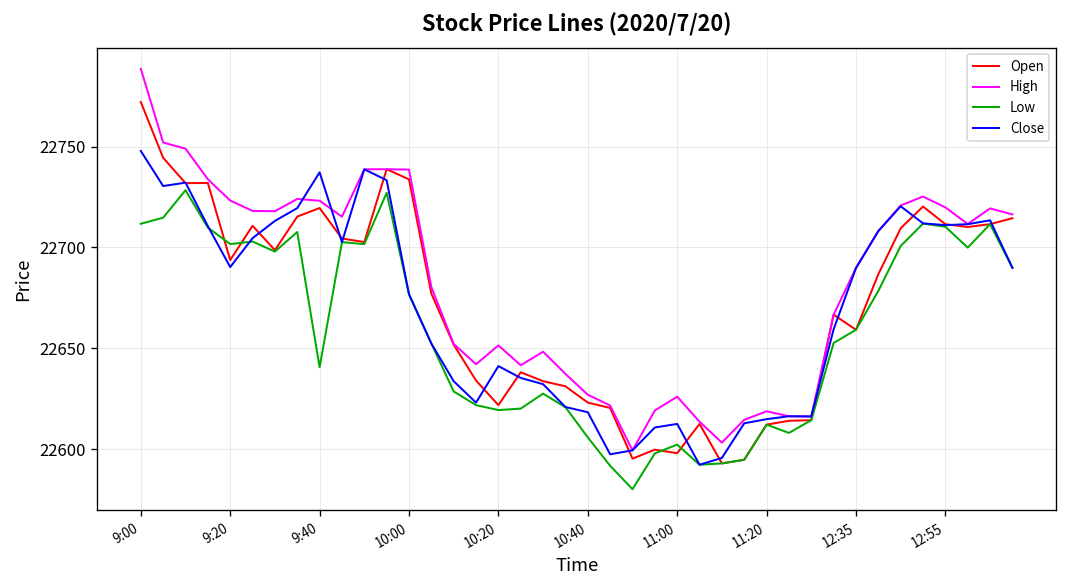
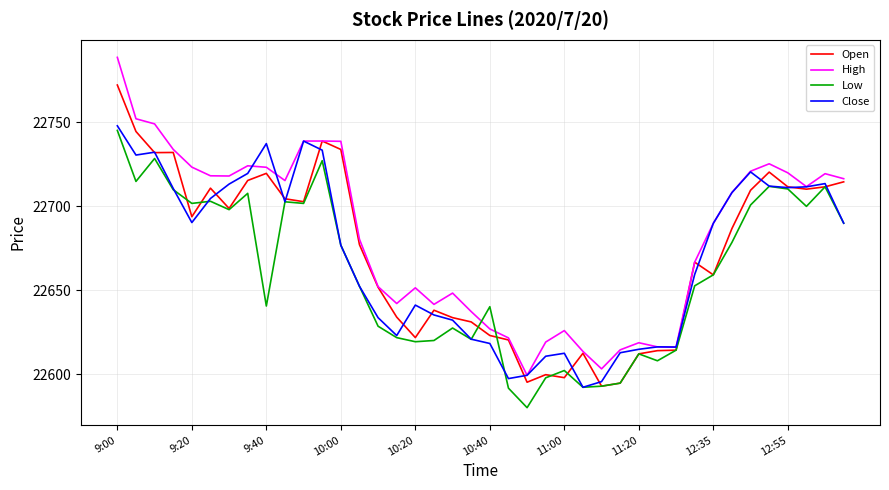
Low, 9:00: 22712 -> 22745
Low, 10:40: 22606 -> 22640
